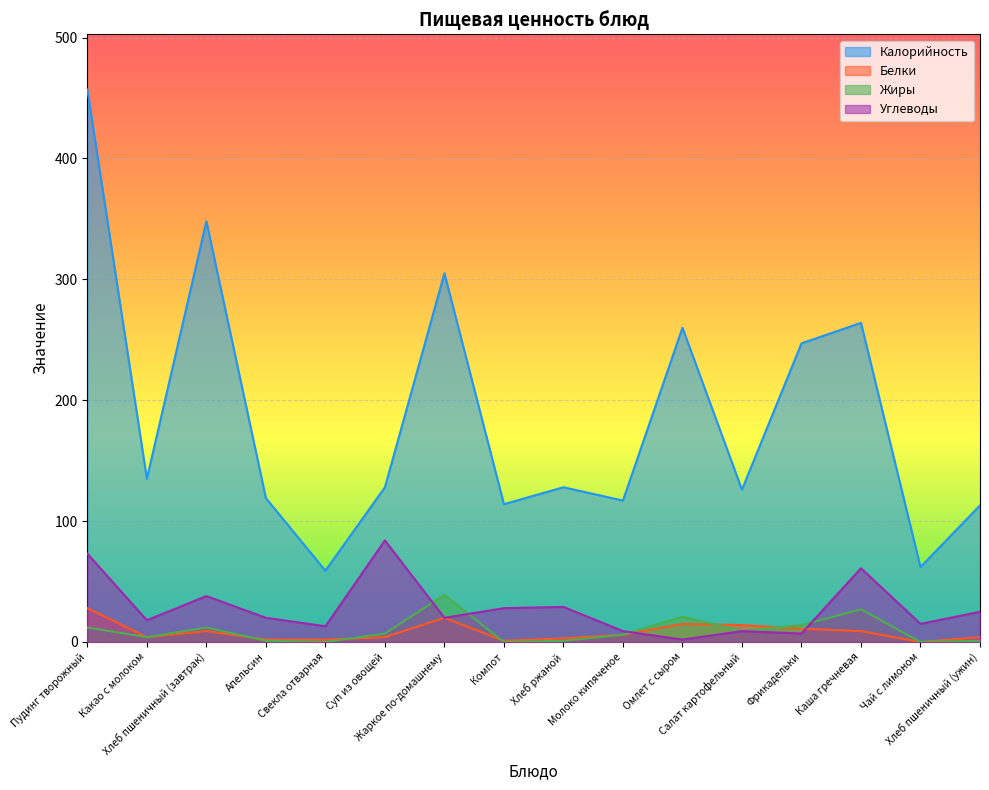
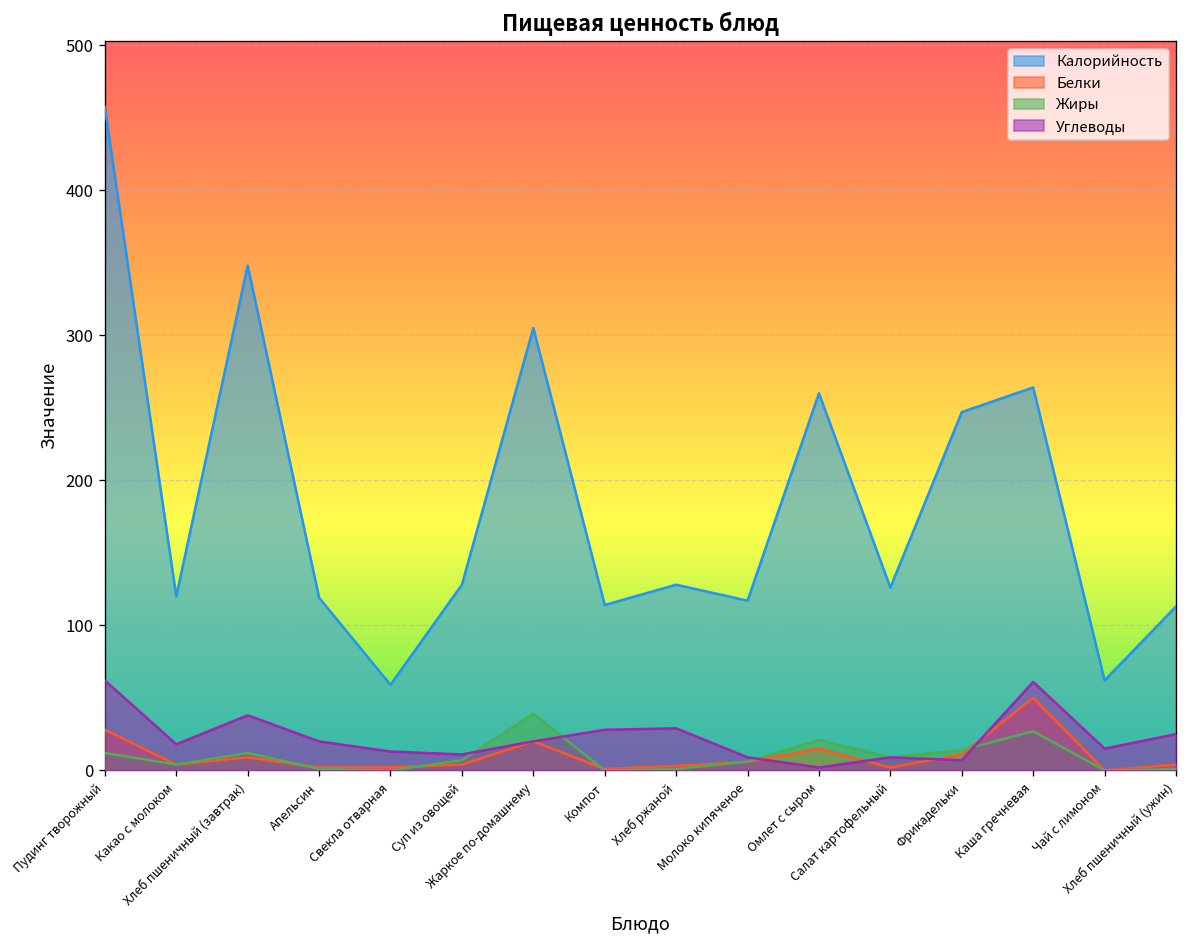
Углеводы, Пудинг творожный: 73 -> 62
Калорийность, Какао с молоком: 135 -> 120
Углеводы, Суп из овощей: 84 -> 11
Белки, Салат картофельный: 14 -> 2
Белки, Каша гречневая: 9 -> 50
